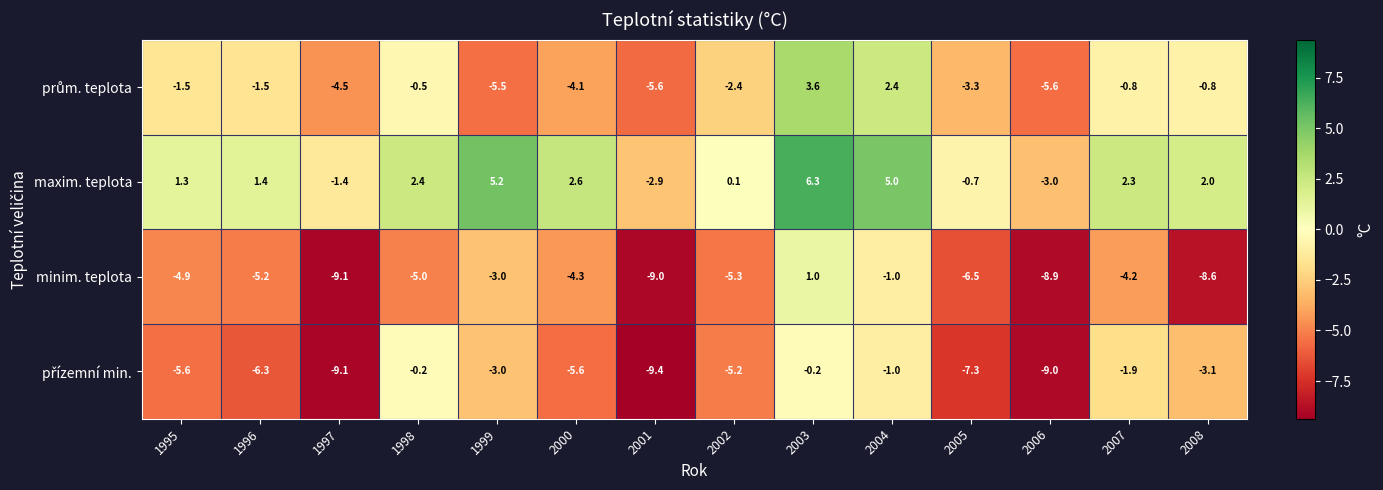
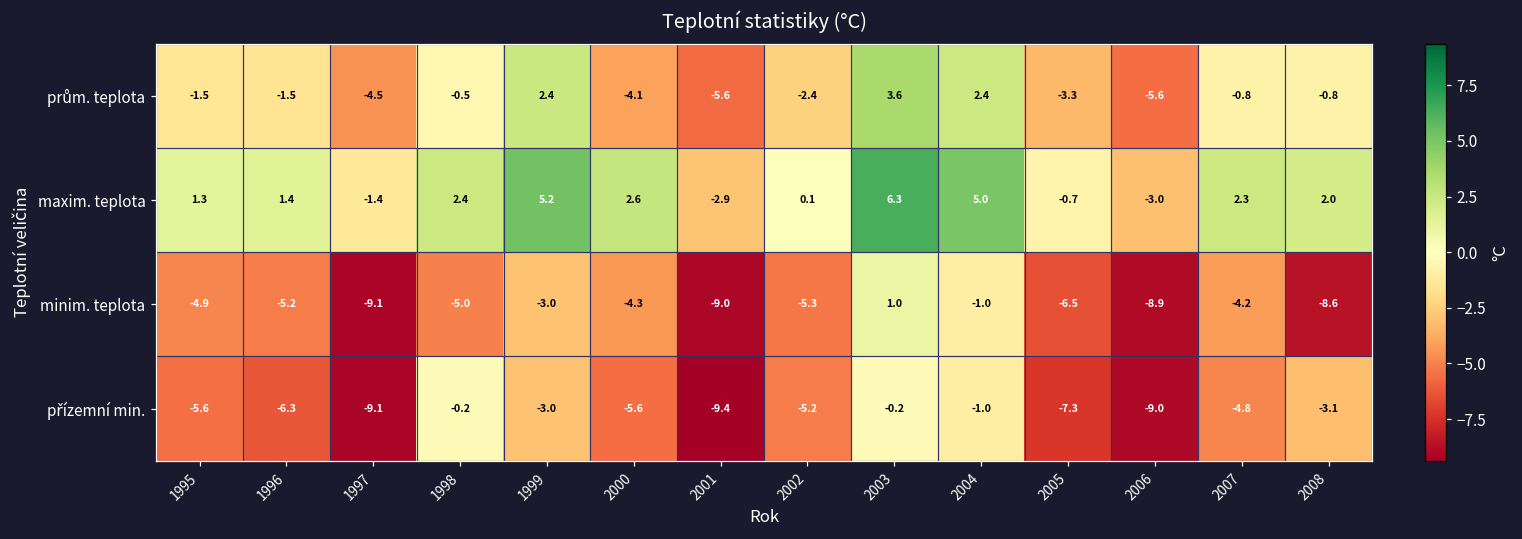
prům. teplota, 1999: -5.5 -> 2.4
přízemní min., 2007: -1.9 -> -4.8
